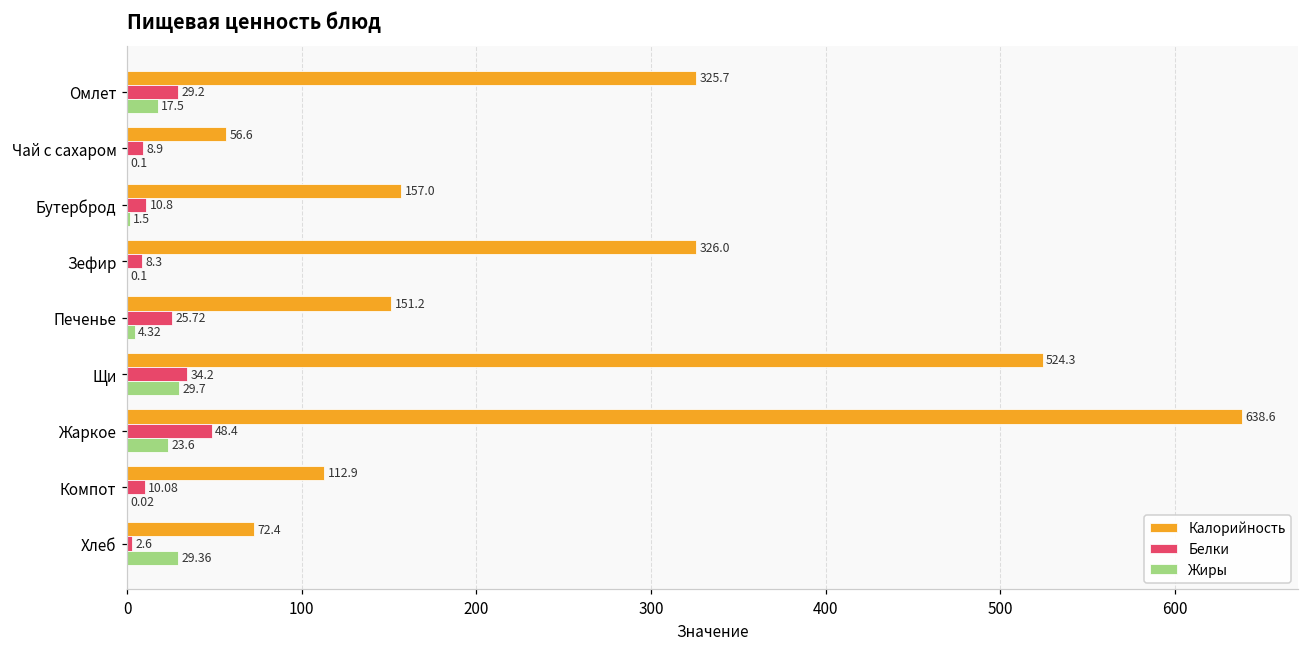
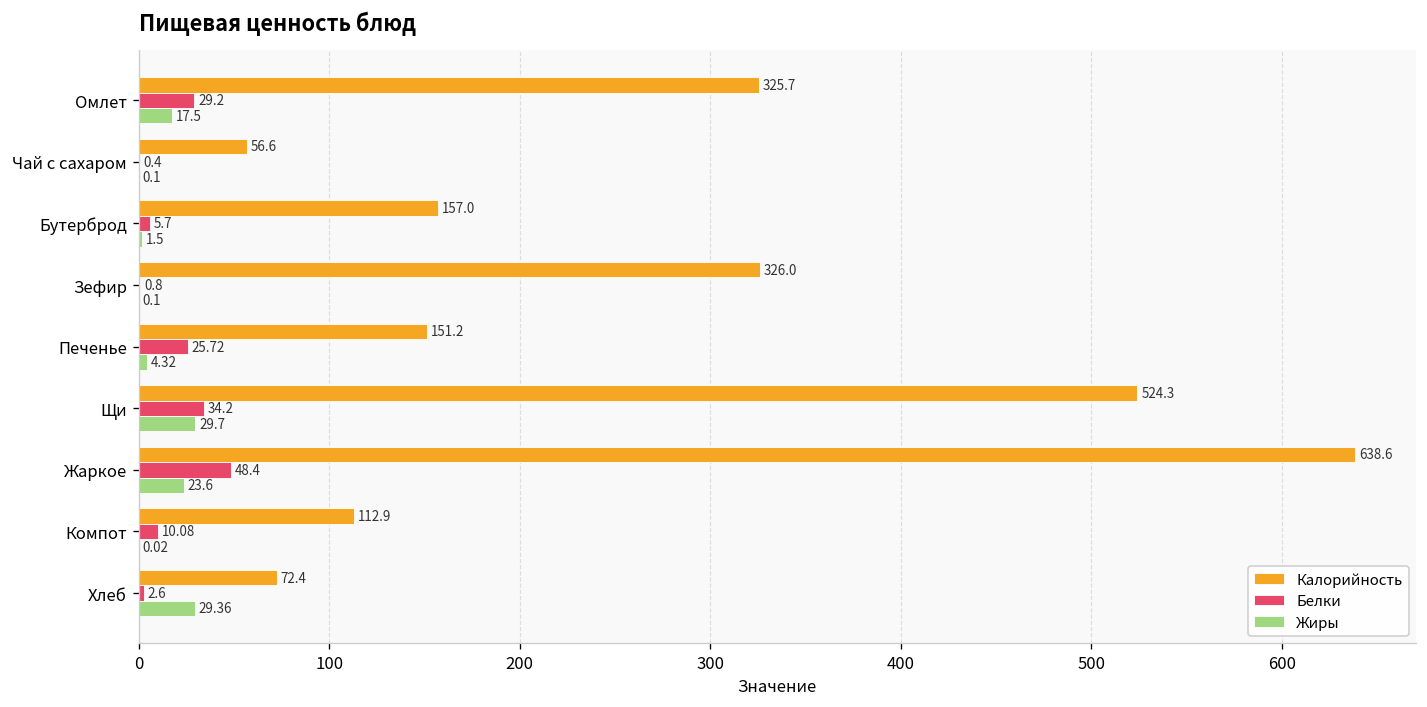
Белки, Чай с сахаром: 8.9 -> 0.4
Белки, Бутерброд: 10.8 -> 5.7
Белки, Зефир: 8.3 -> 0.8
